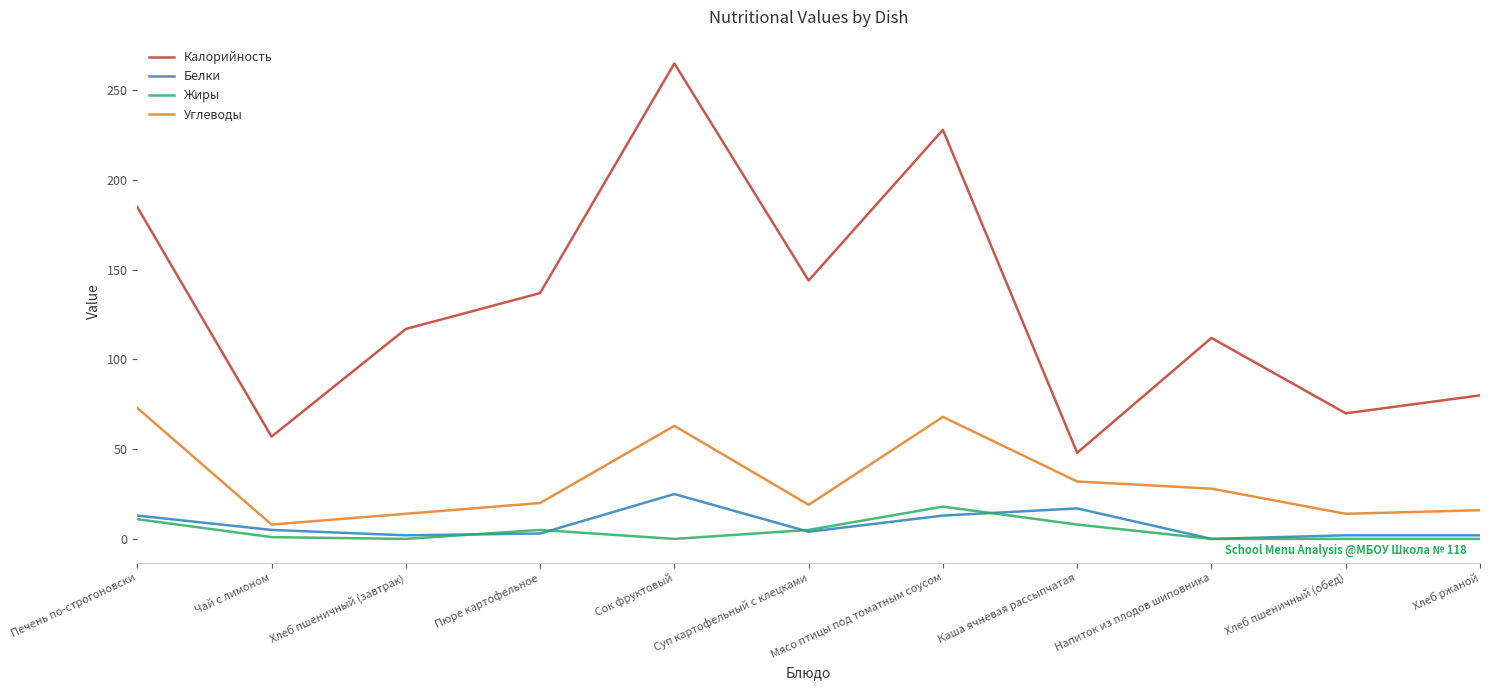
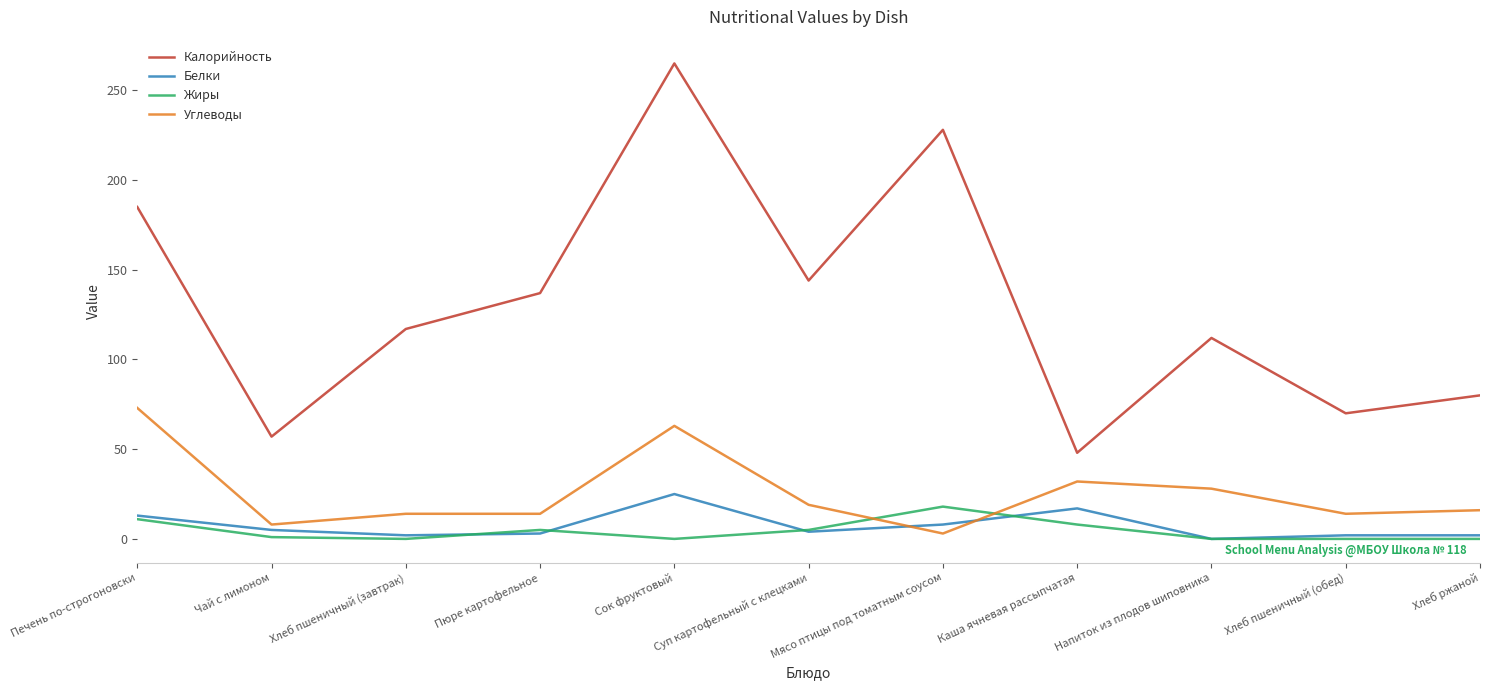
Углеводы, Пюре картофельное: 20 -> 14
Белки, Мясо птицы под томатным соусом: 13 -> 8
Углеводы, Мясо птицы под томатным соусом: 68 -> 3
